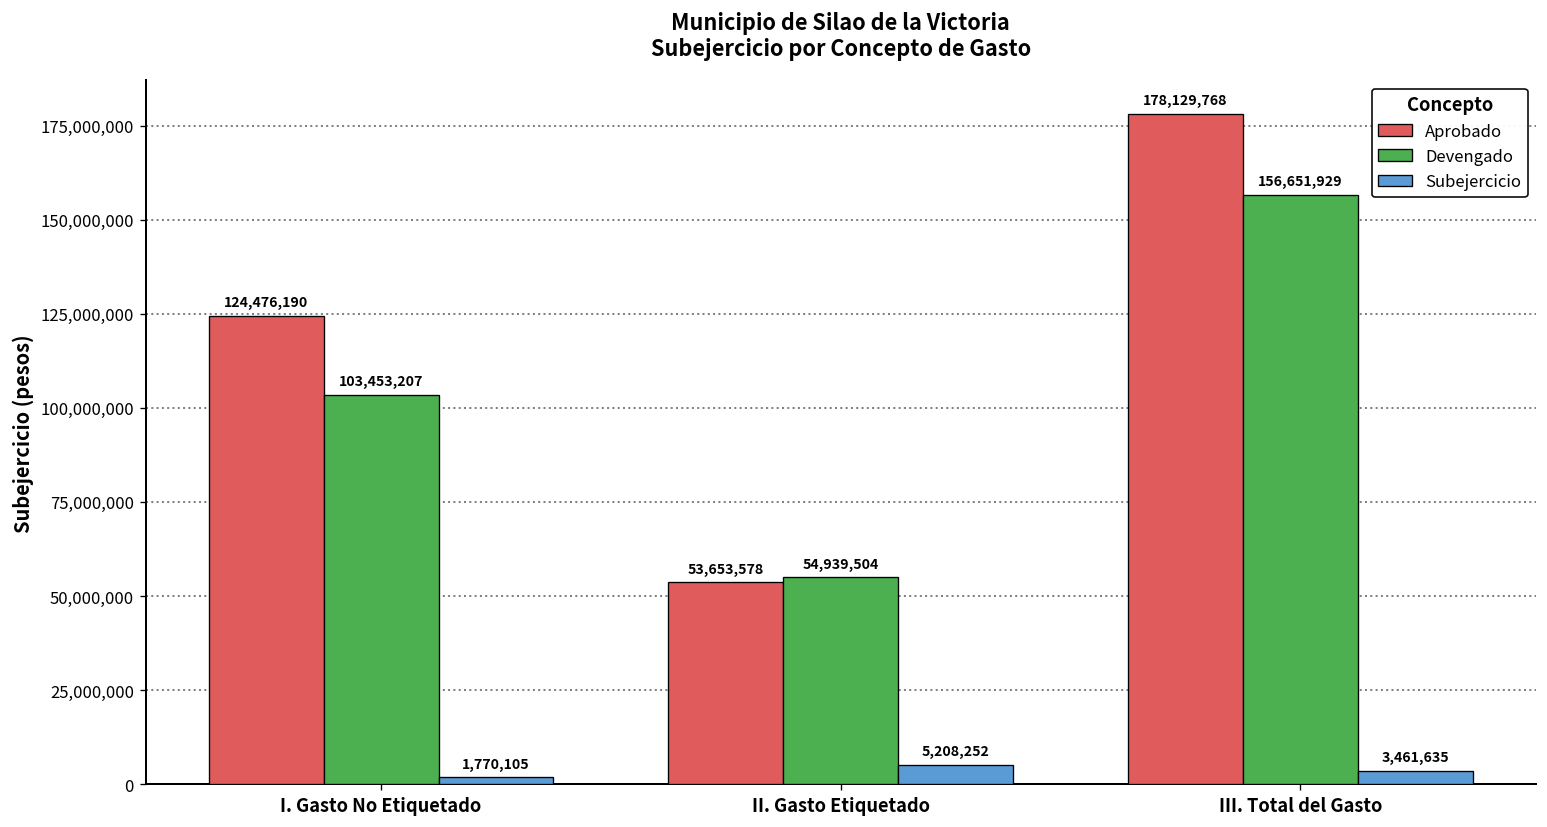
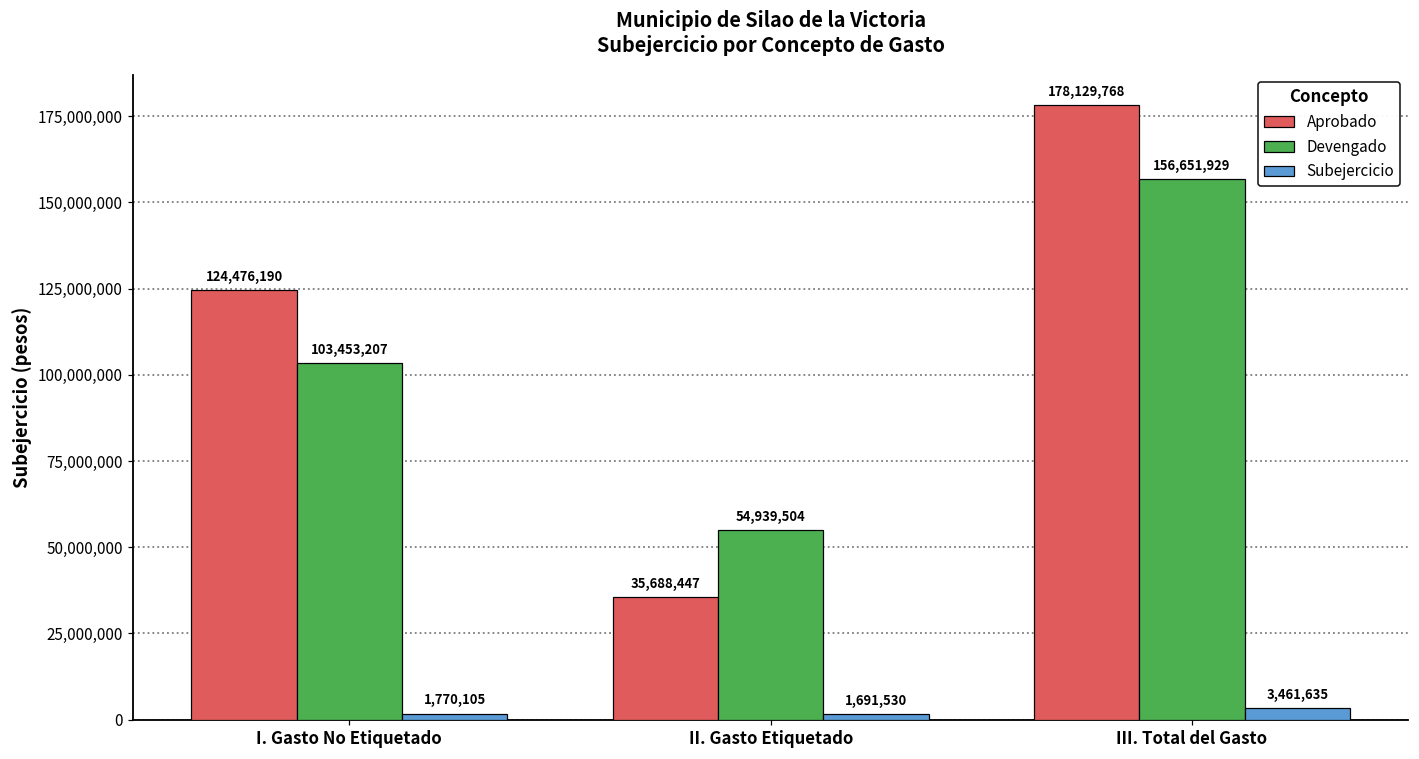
Aprobado, II. Gasto Etiquetado: 53,653,578 -> 35,688,447
Subejercicio, II. Gasto Etiquetado: 5,208,252 -> 1,691,530
